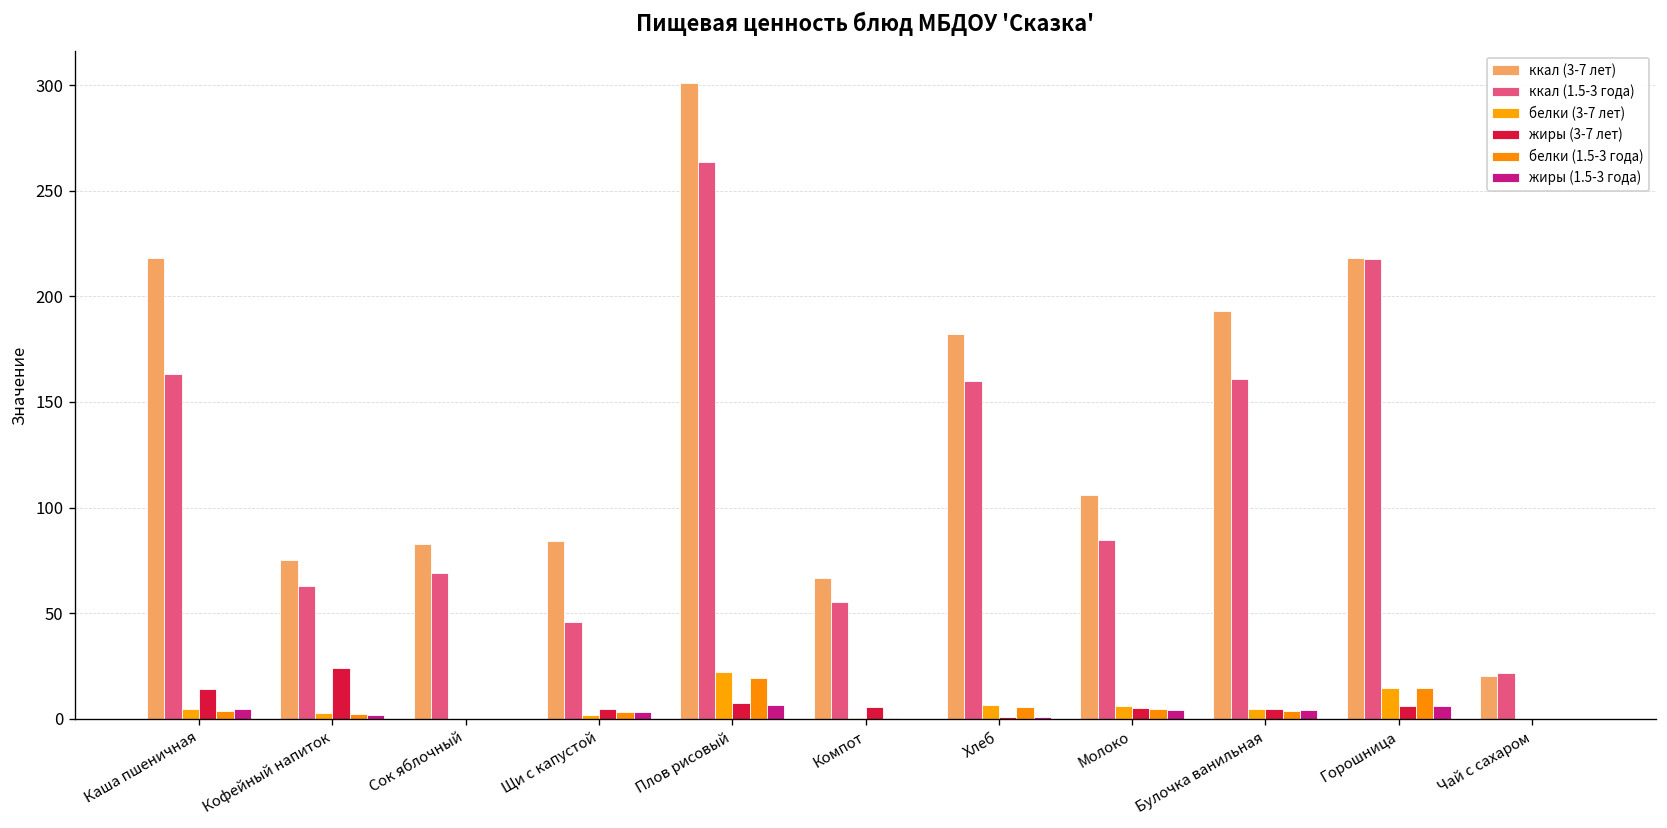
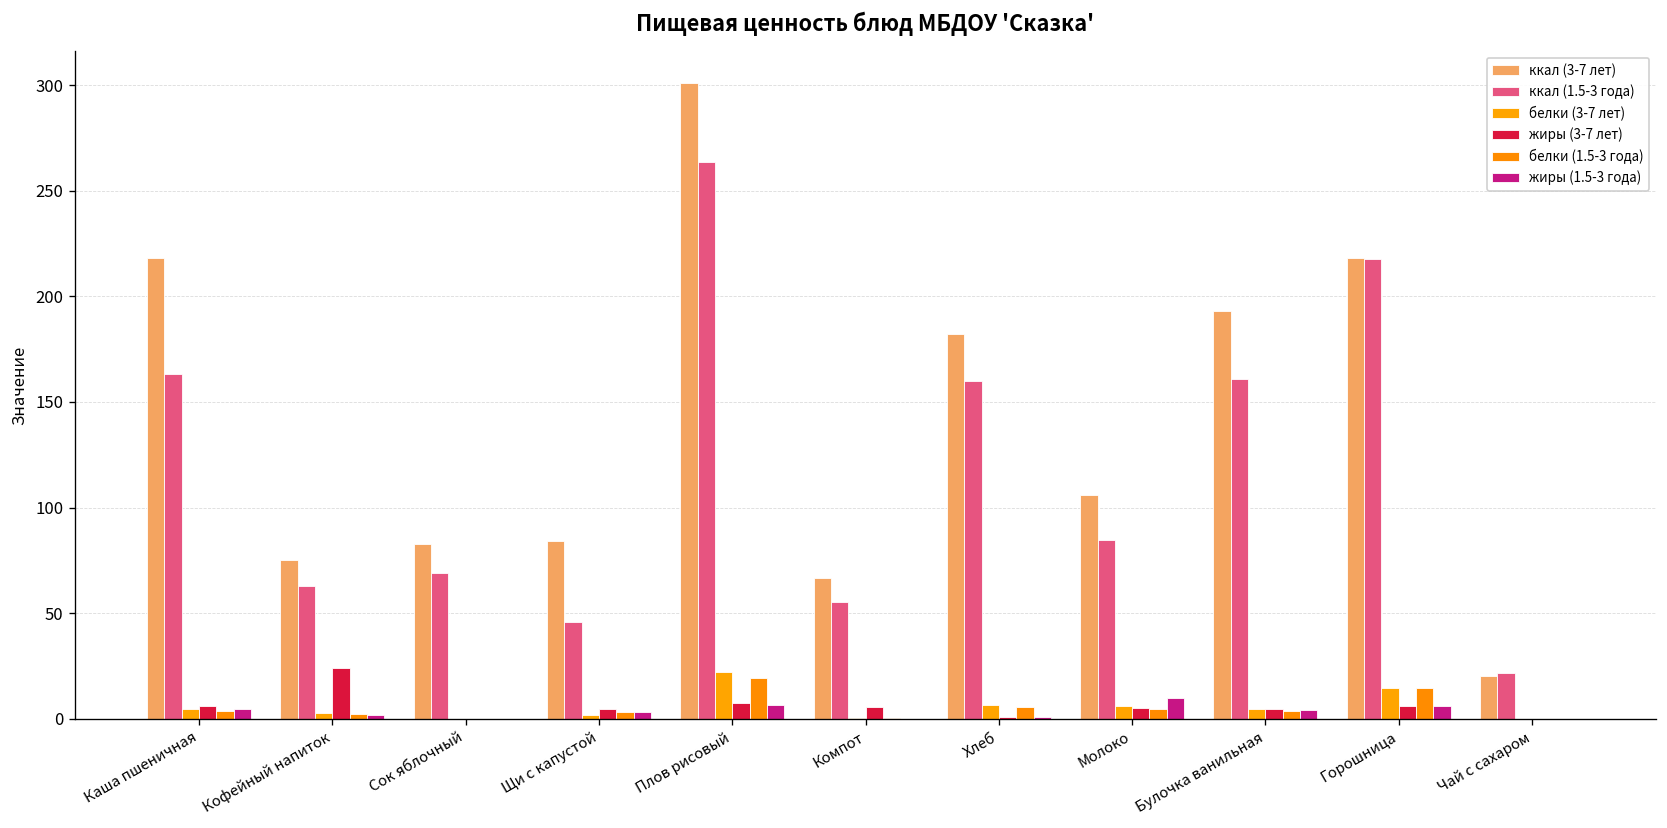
жиры (3-7 лет), Каша пшеничная: 14 -> 6
жиры (1.5-3 года), Молоко: 4 -> 10
